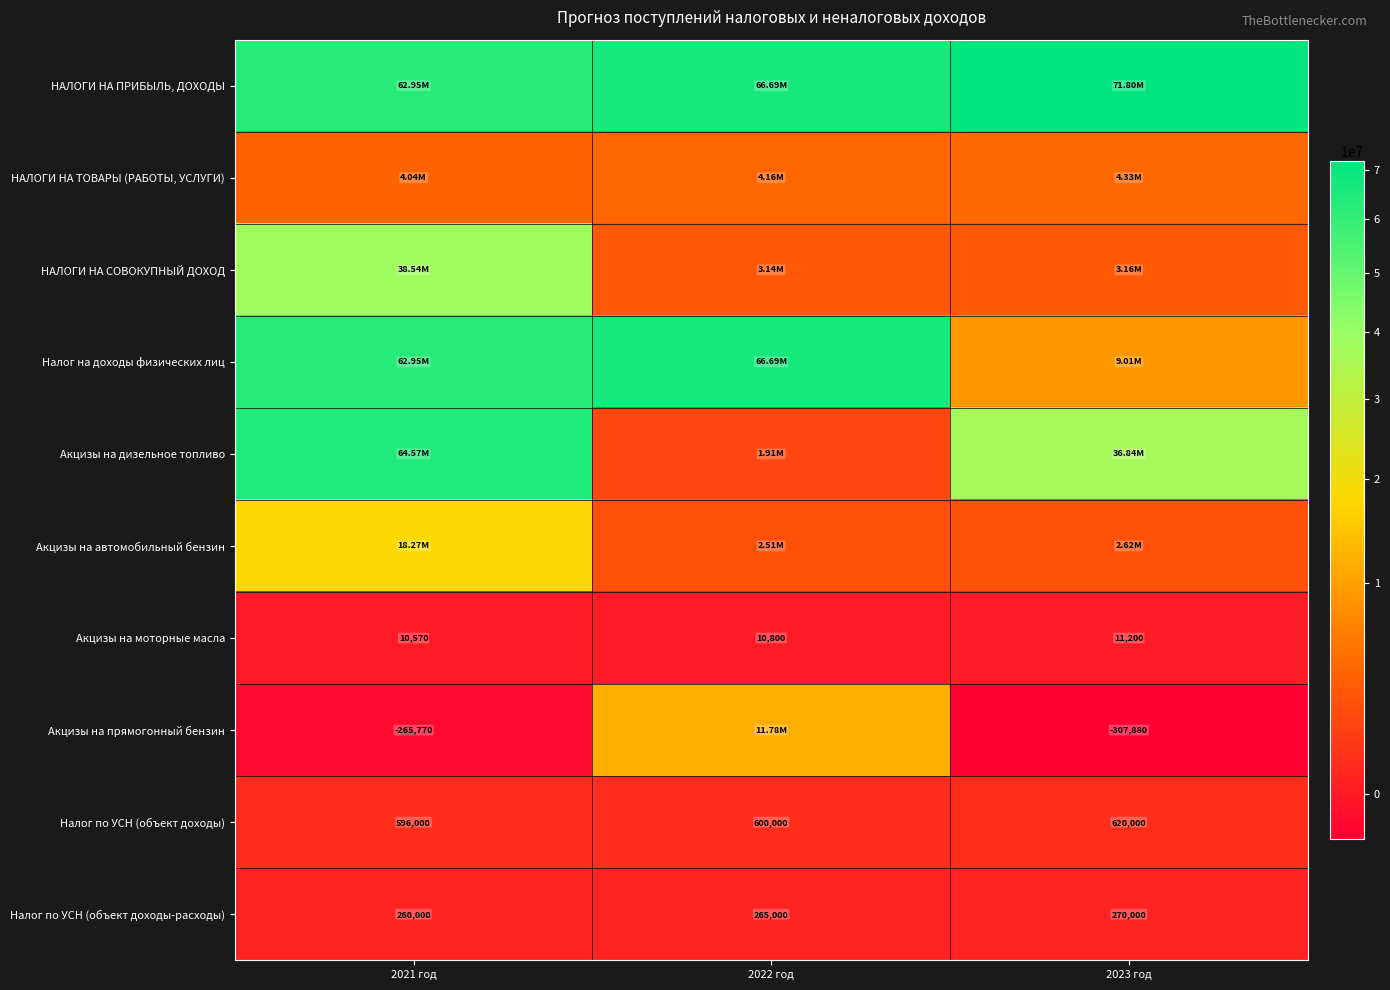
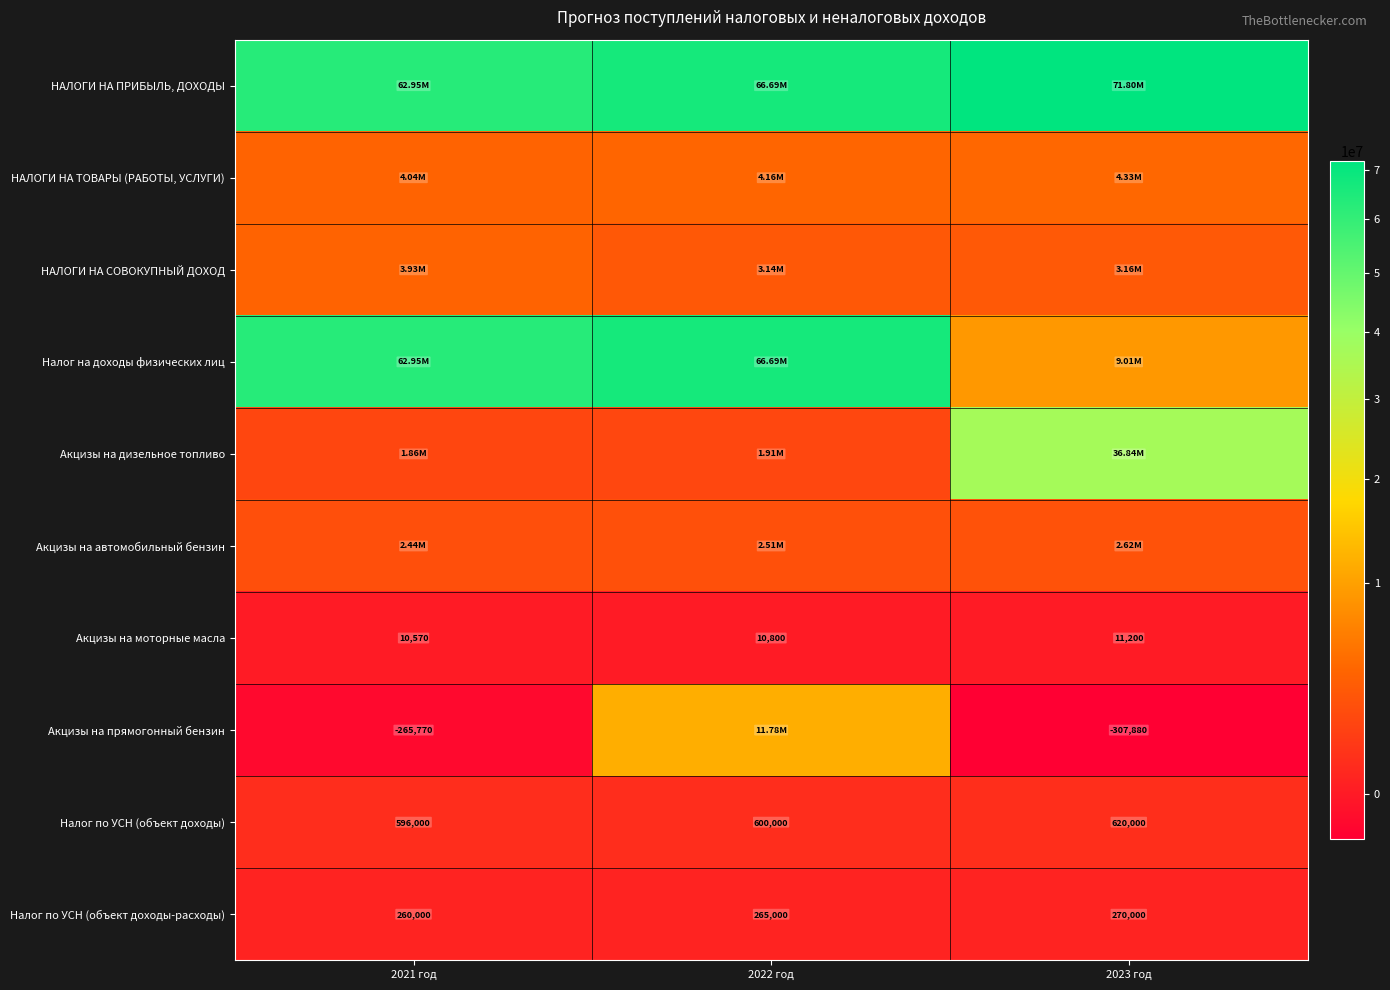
НАЛОГИ НА СОВОКУПНЫЙ ДОХОД, 2021 год: 38.54M -> 3.93M
Акцизы на дизельное топливо, 2021 год: 64.57M -> 1.86M
Акцизы на автомобильный бензин, 2021 год: 18.27M -> 2.44M
